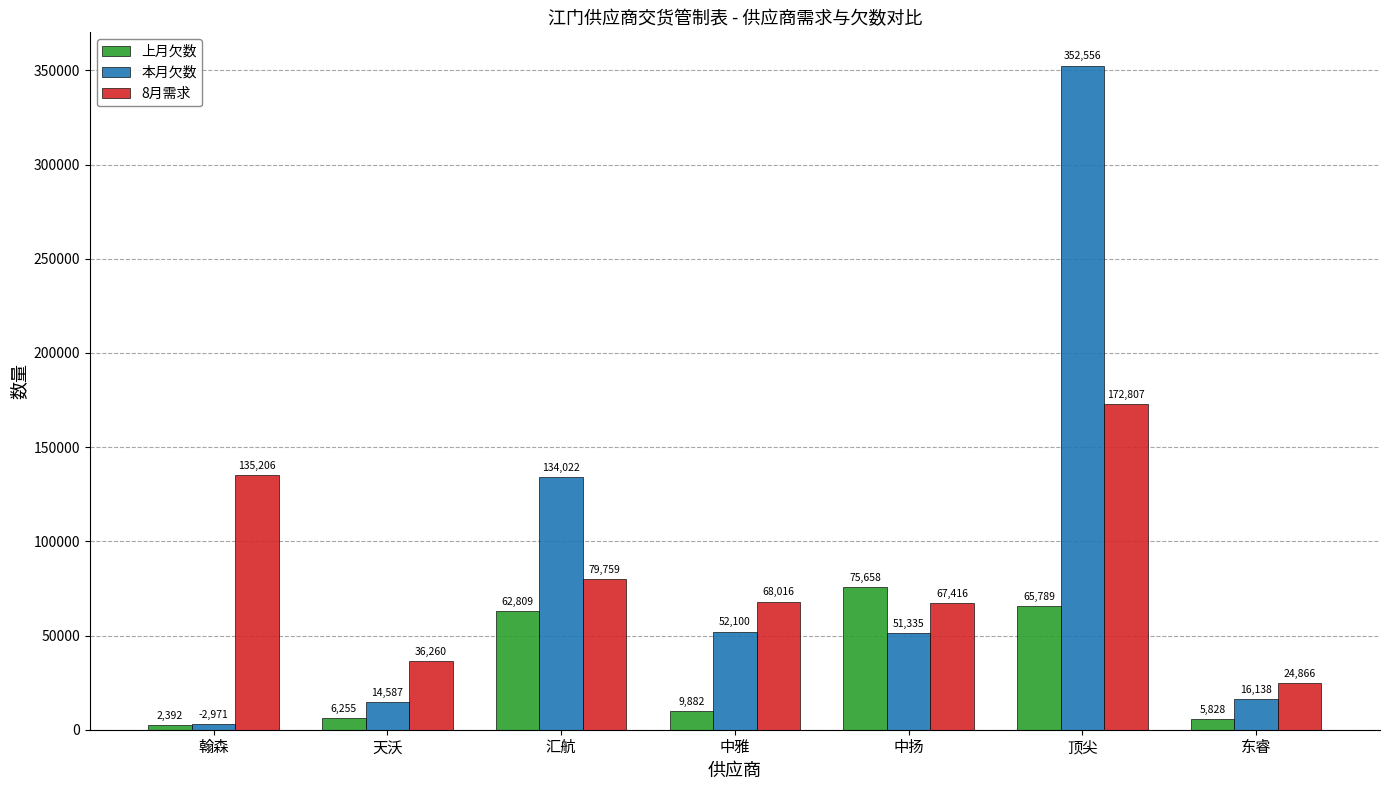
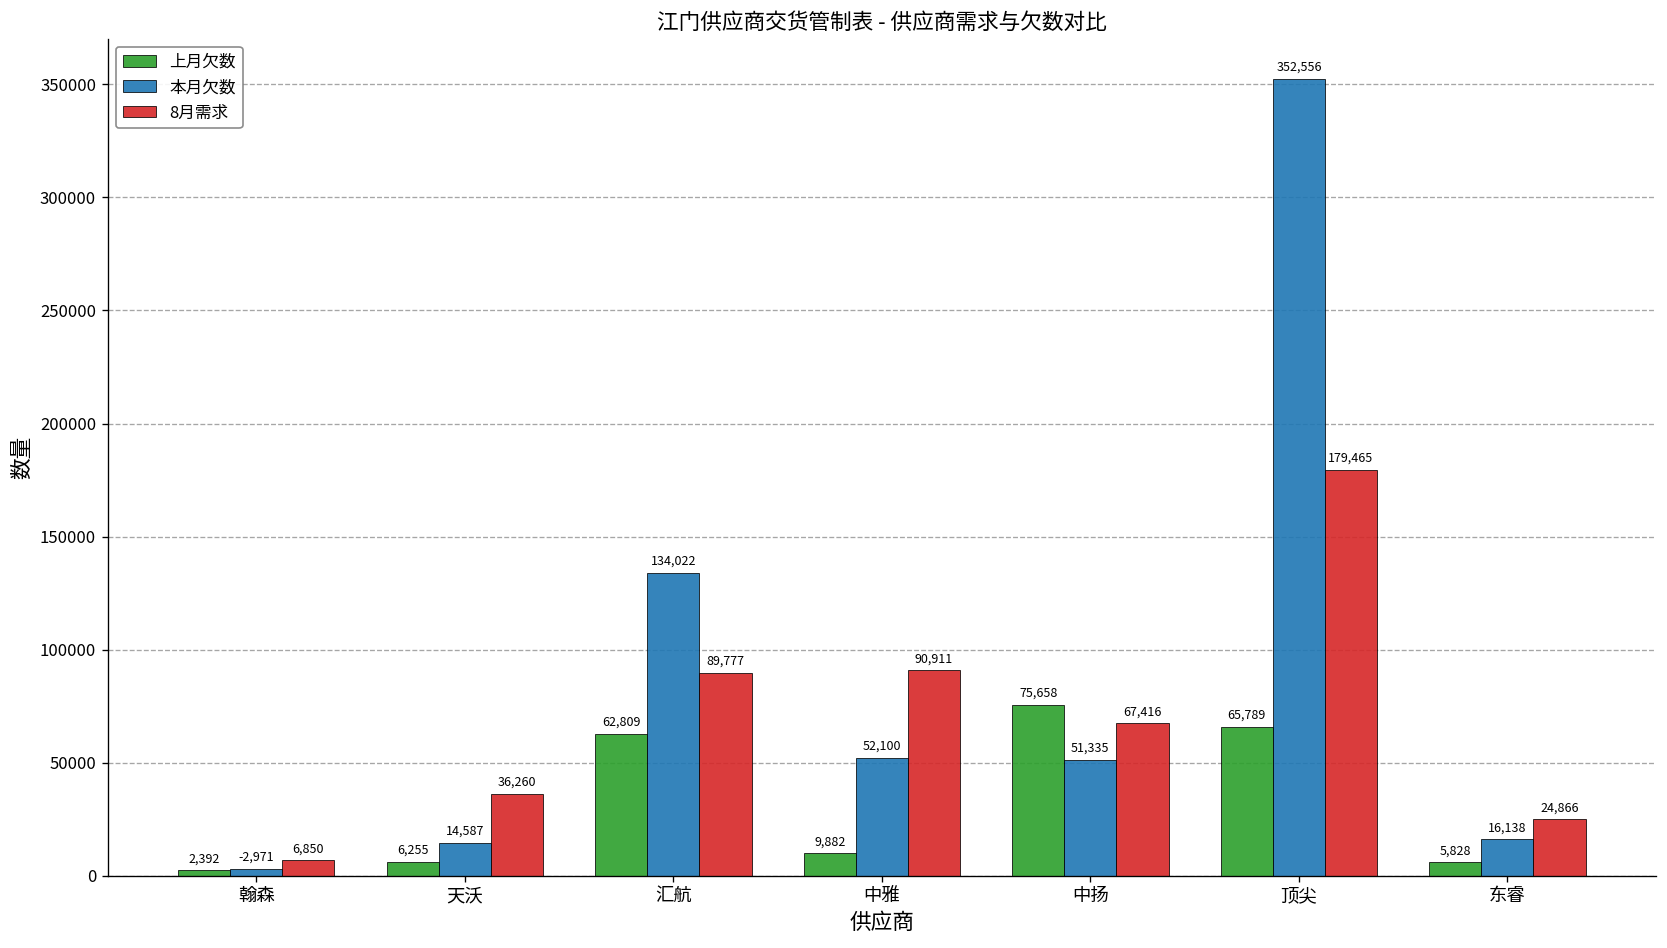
8月需求, 翰森: 135,206 -> 6,850
8月需求, 汇航: 79,759 -> 89,777
8月需求, 中雅: 68,016 -> 90,911
8月需求, 顶尖: 172,807 -> 179,465
